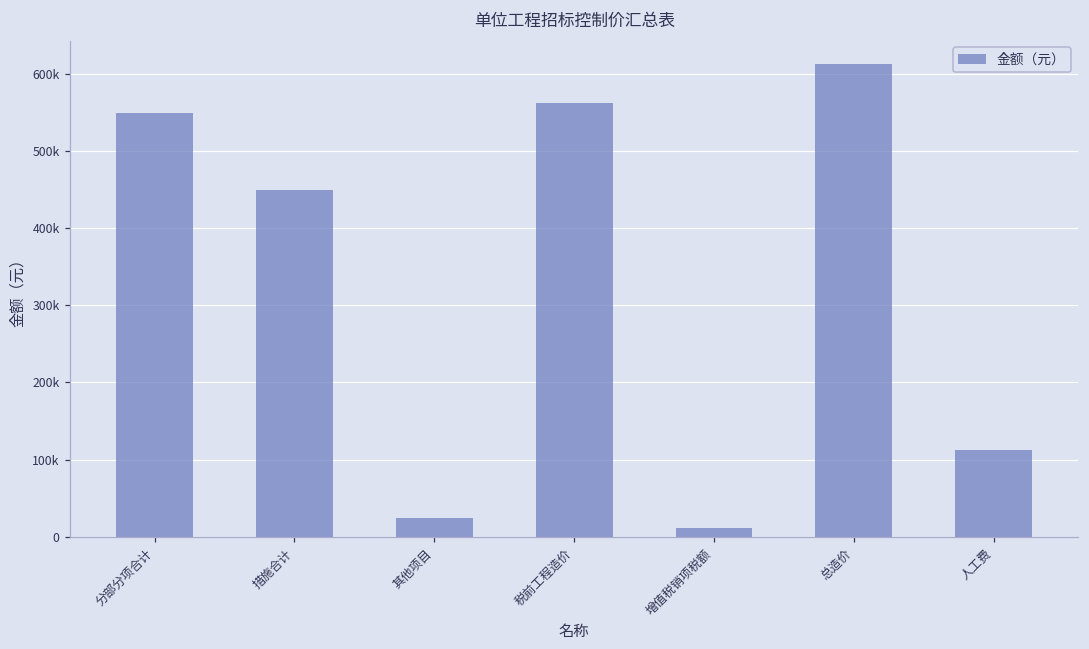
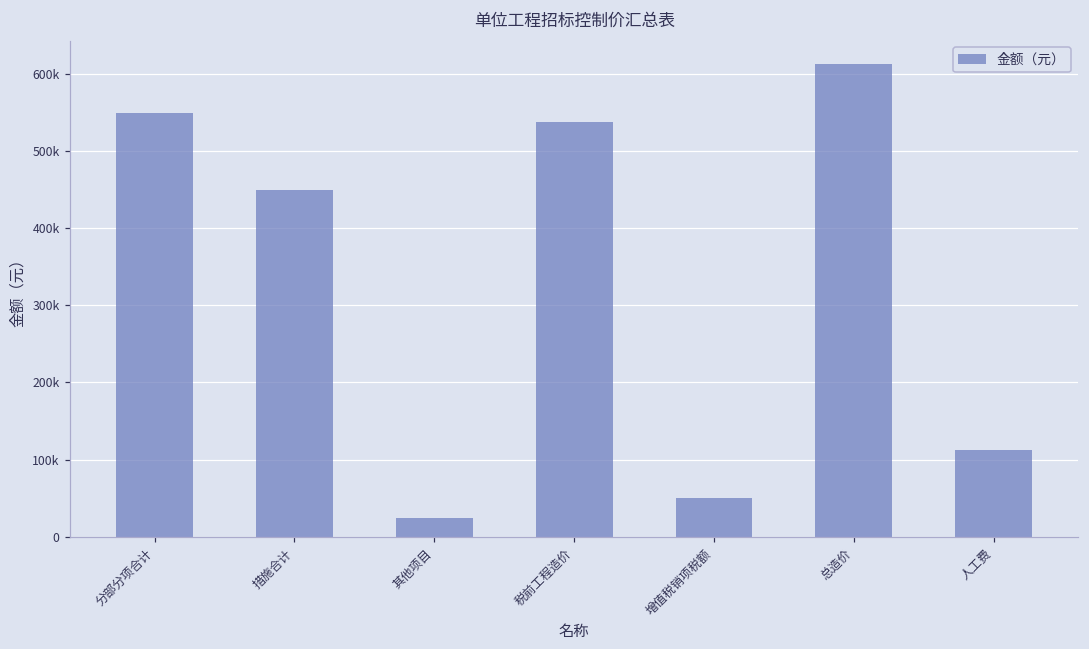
税前工程造价: 560000 -> 540000
增值税销项税额: 10000 -> 50000
